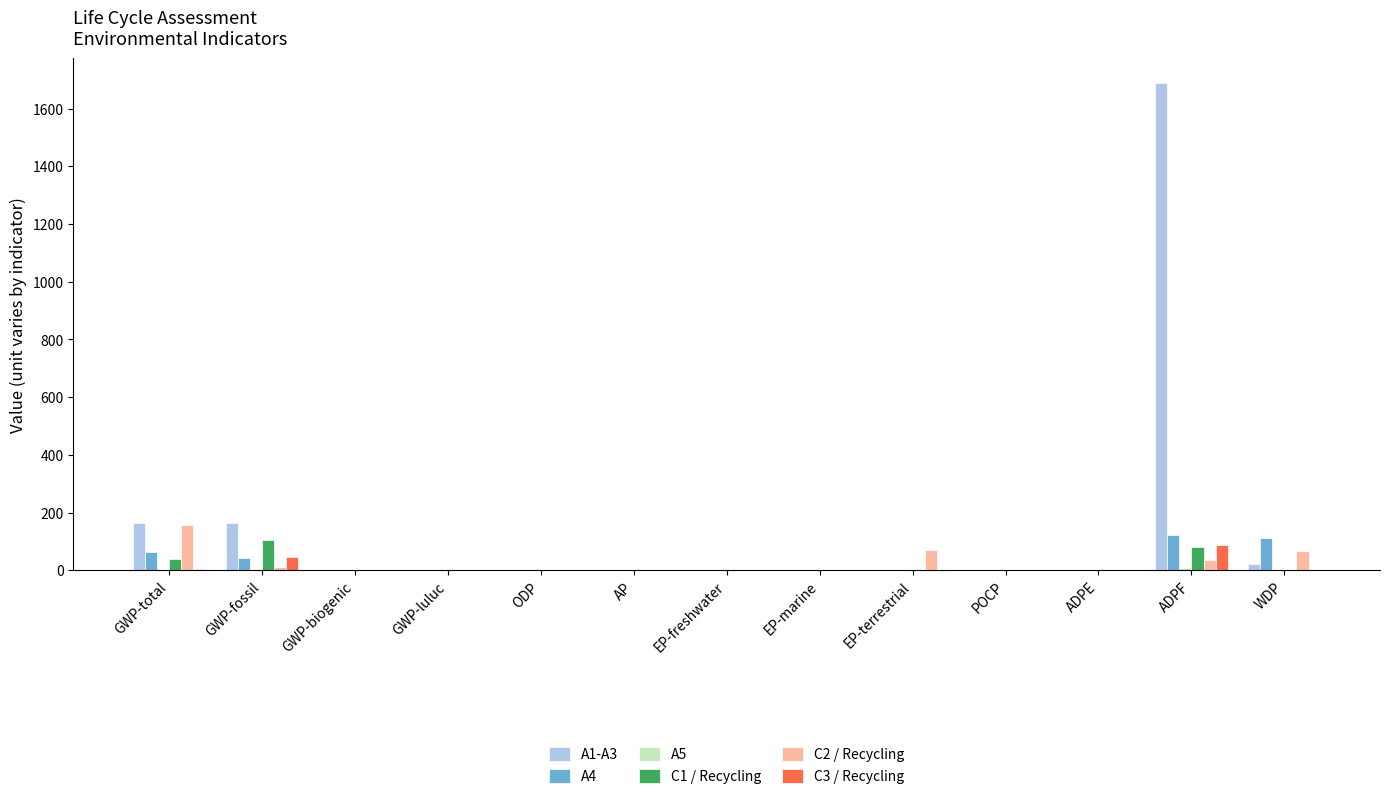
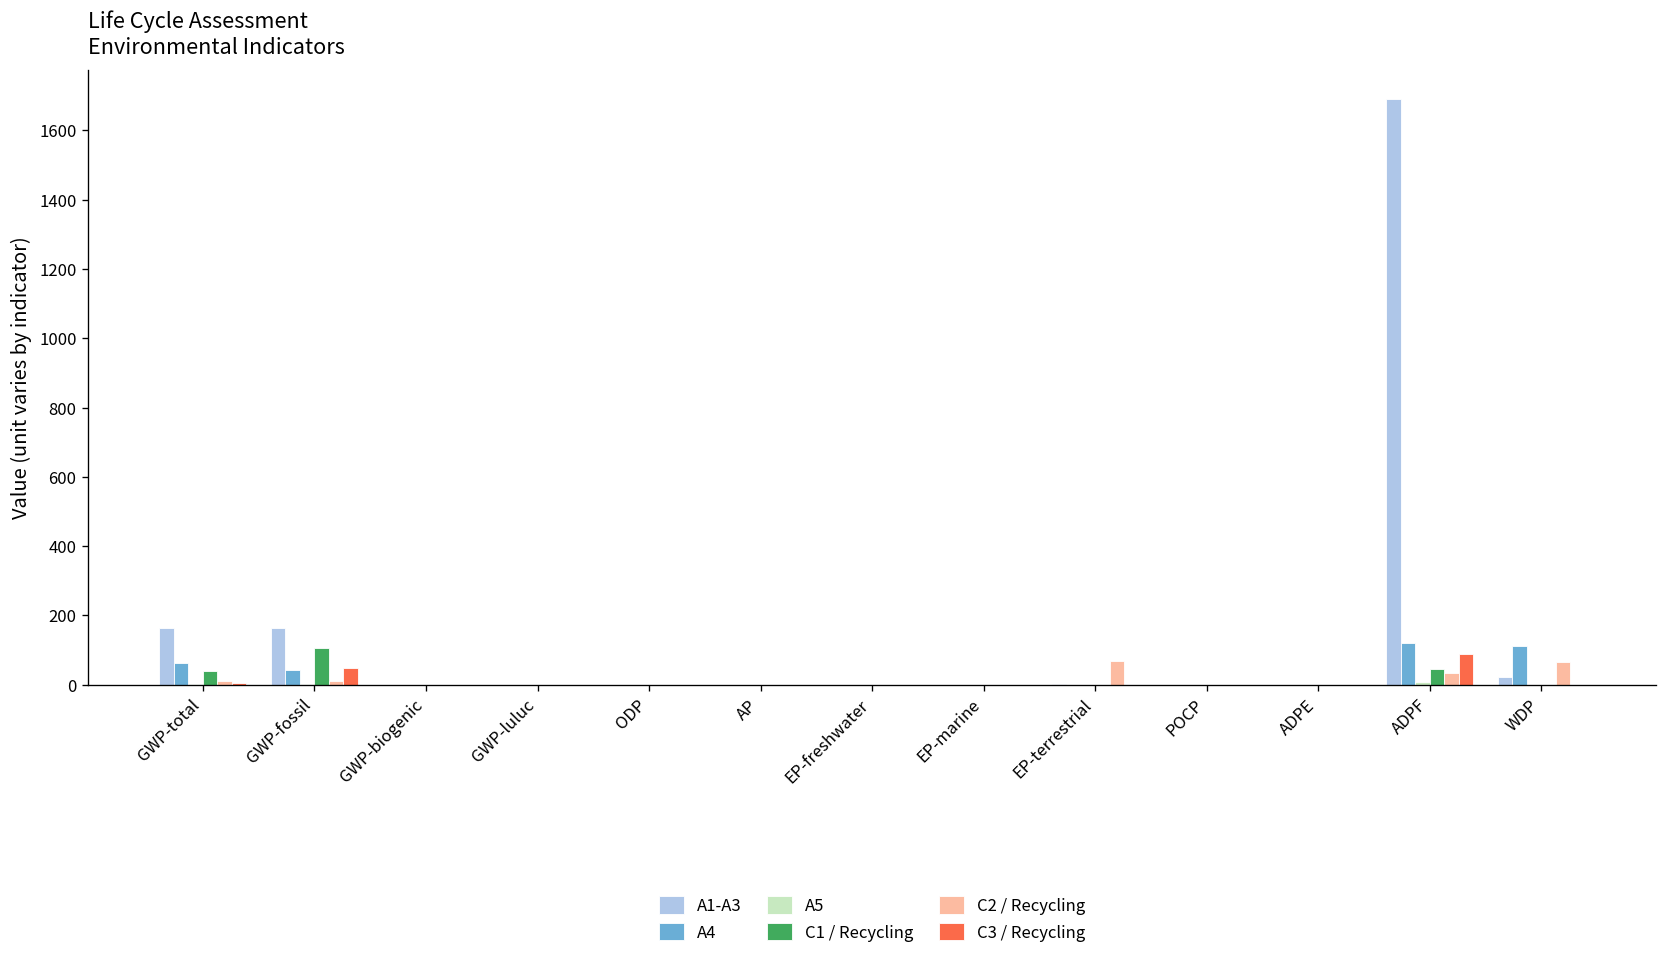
C2 / Recycling, GWP-total: 160 -> 10
C1 / Recycling, ADPF: 80 -> 50
